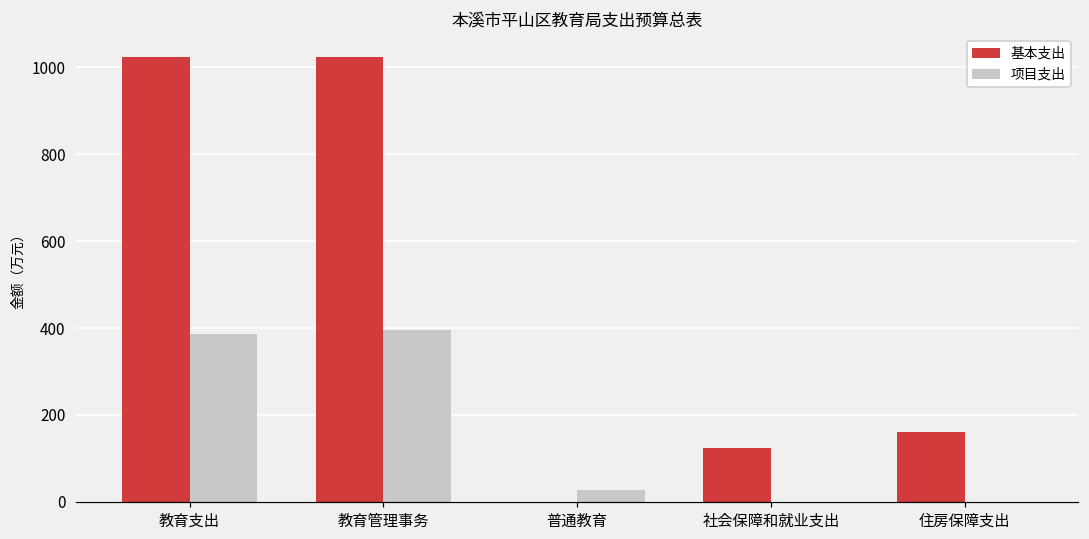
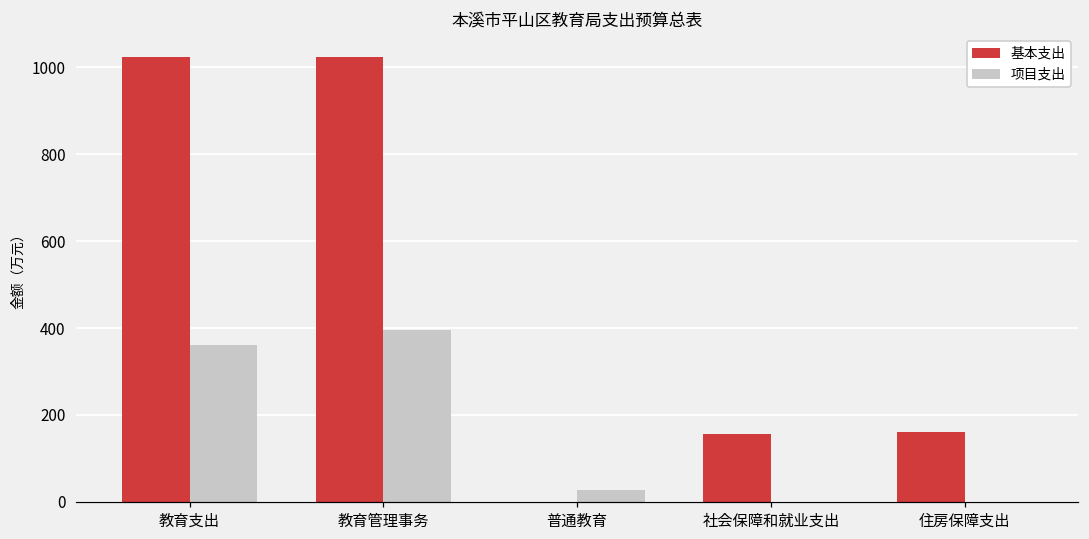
项目支出, 教育支出: 390 -> 360
基本支出, 社会保障和就业支出: 120 -> 160
